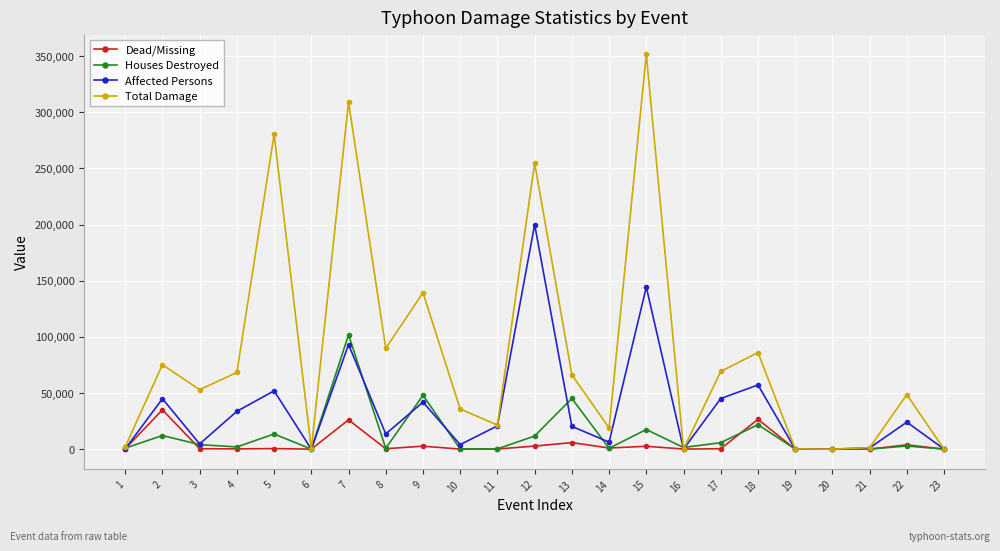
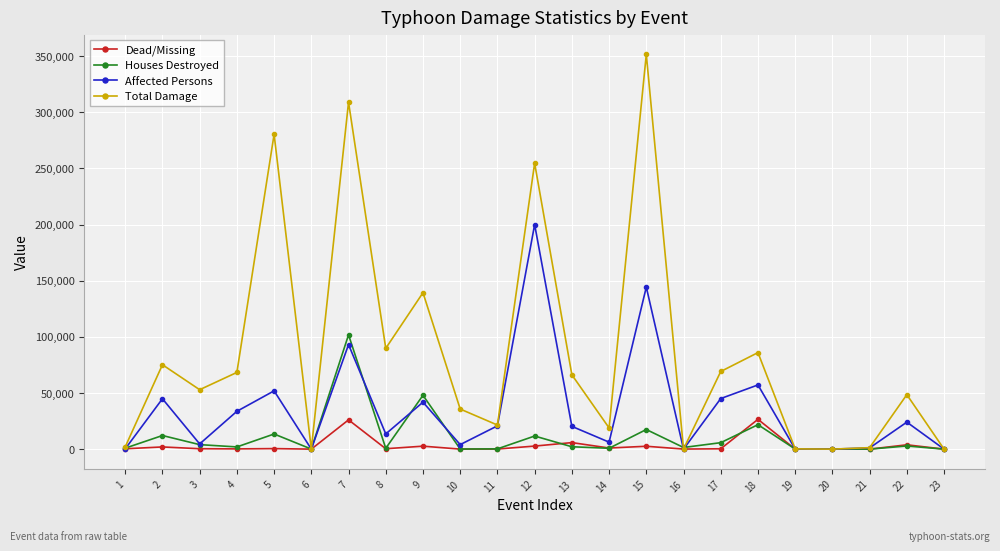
Dead/Missing, 2: 35,000 -> 2,000
Houses Destroyed, 13: 45,000 -> 2,000
